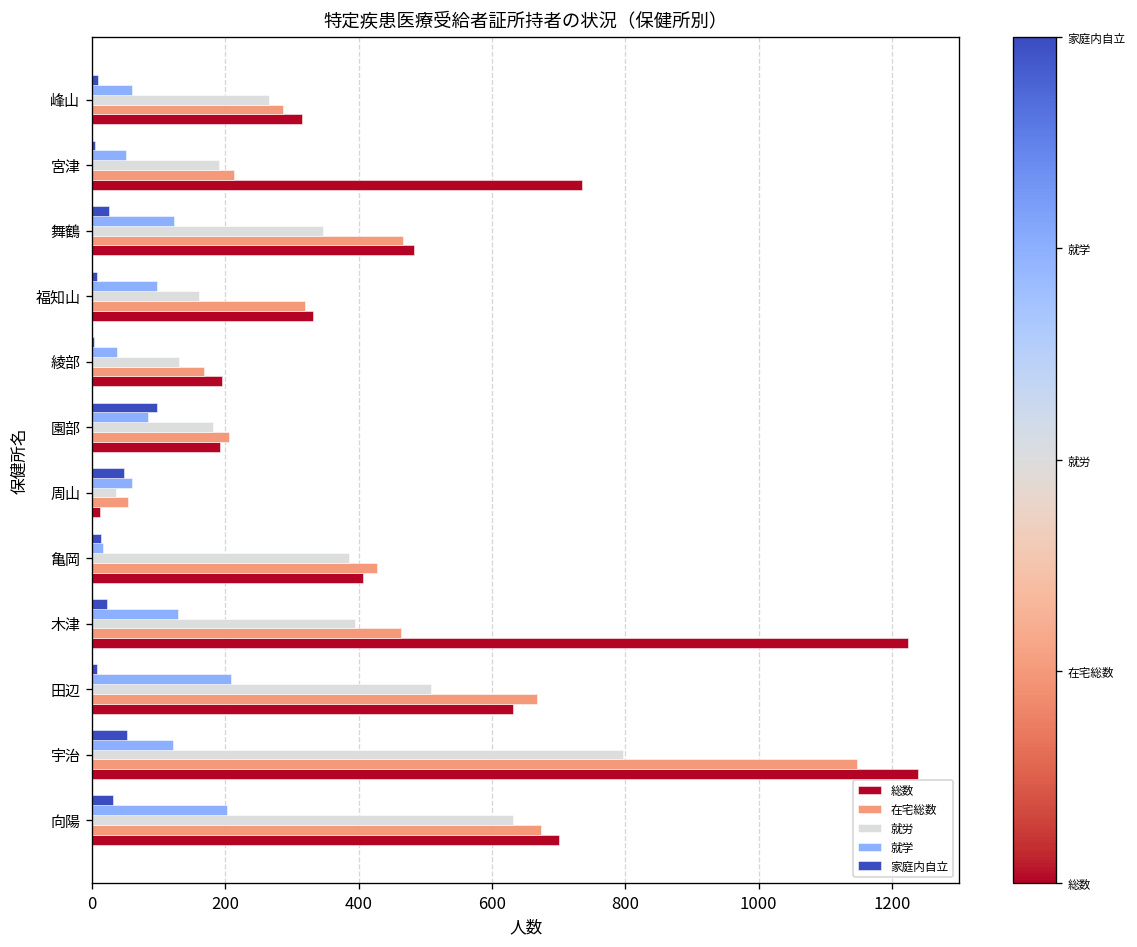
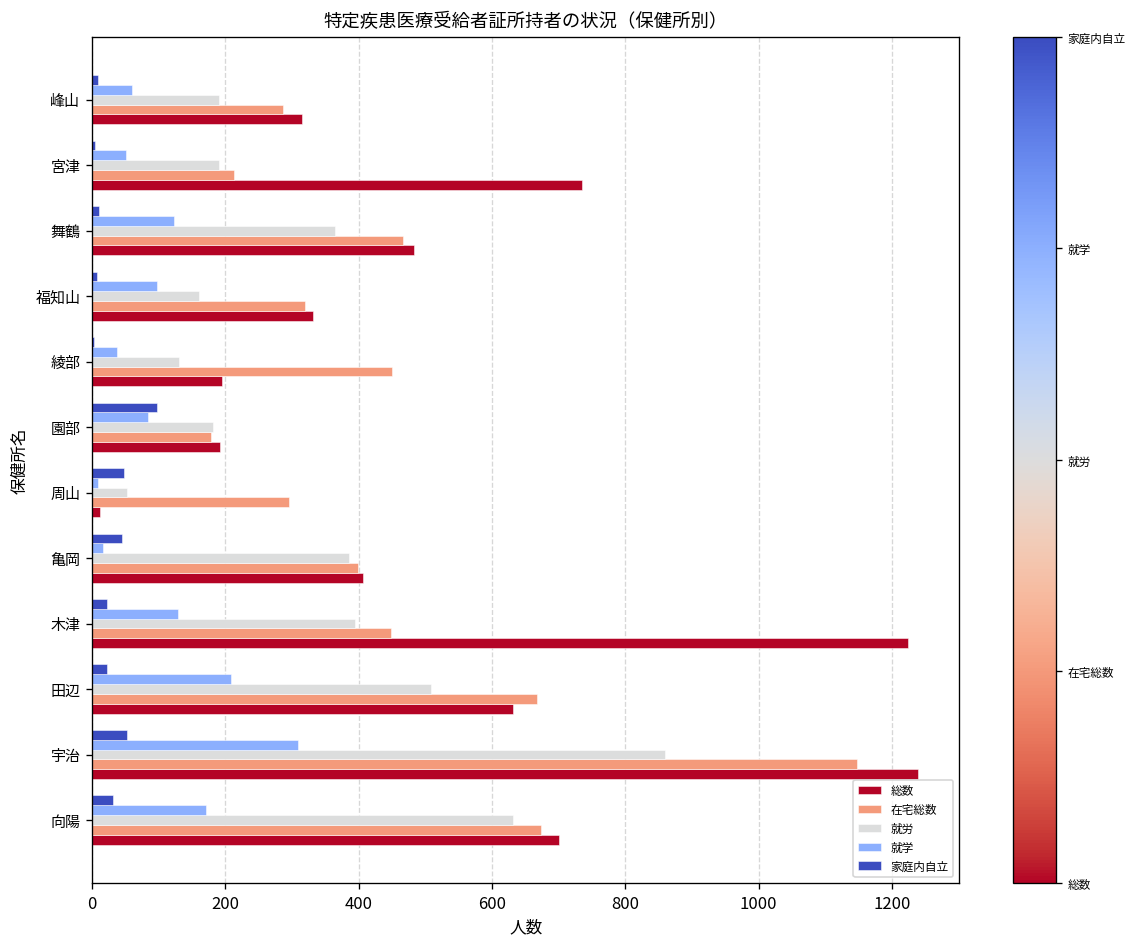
就労, 峰山: 270 -> 190
家庭内自立, 舞鶴: 30 -> 10
就労, 舞鶴: 350 -> 370
在宅総数, 綾部: 170 -> 450
在宅総数, 園部: 210 -> 180
就学, 周山: 60 -> 10
就労, 周山: 40 -> 50
在宅総数, 周山: 50 -> 300
家庭内自立, 亀岡: 10 -> 50
在宅総数, 亀岡: 430 -> 400
在宅総数, 木津: 460 -> 450
家庭内自立, 田辺: 10 -> 20
就学, 宇治: 120 -> 310
就労, 宇治: 800 -> 860
就学, 向陽: 200 -> 170
